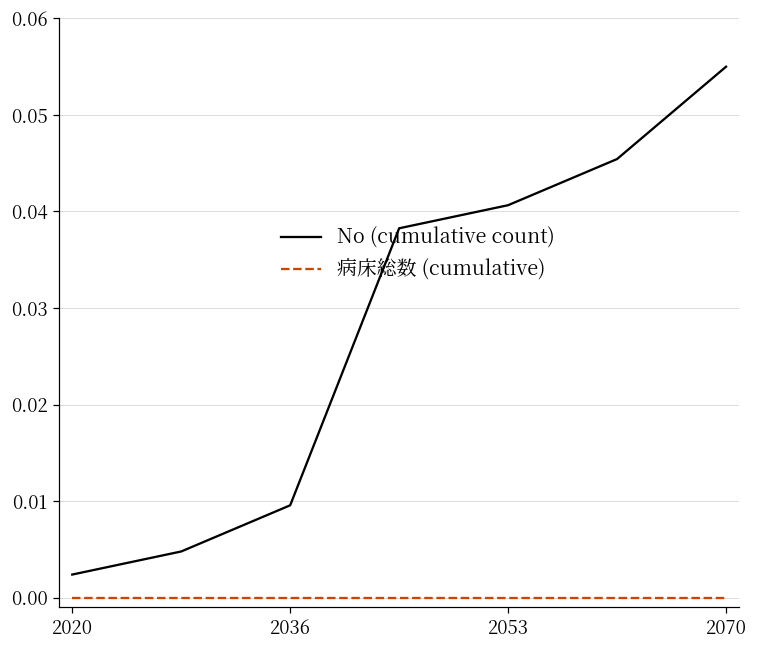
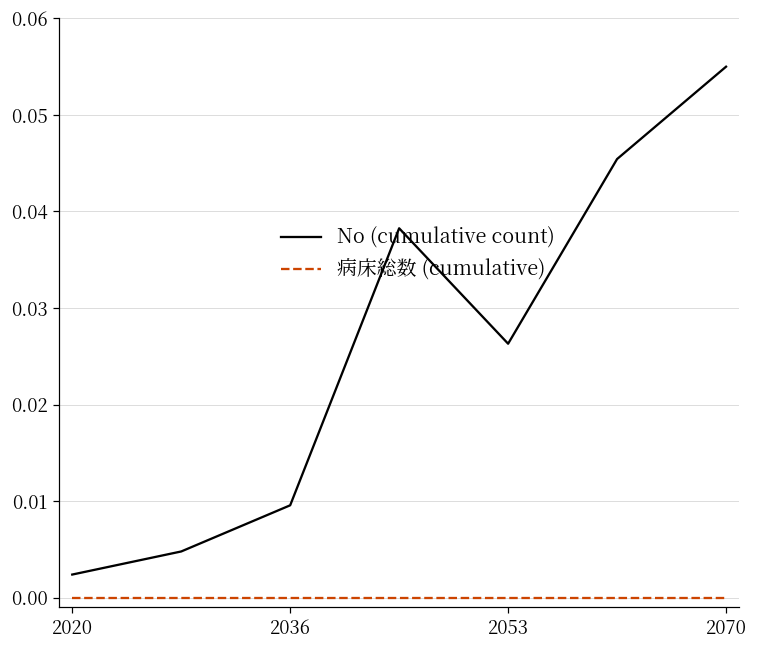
No (cumulative count), 2053: 0.041 -> 0.026
